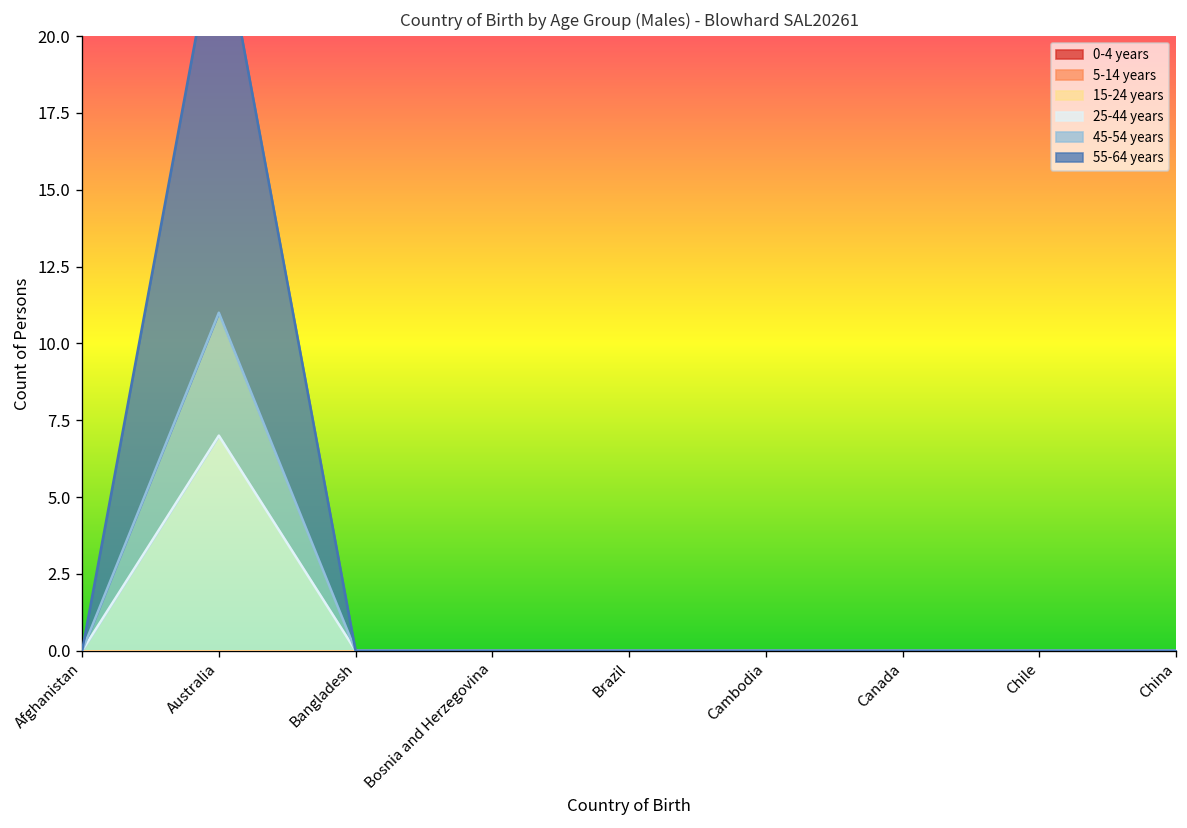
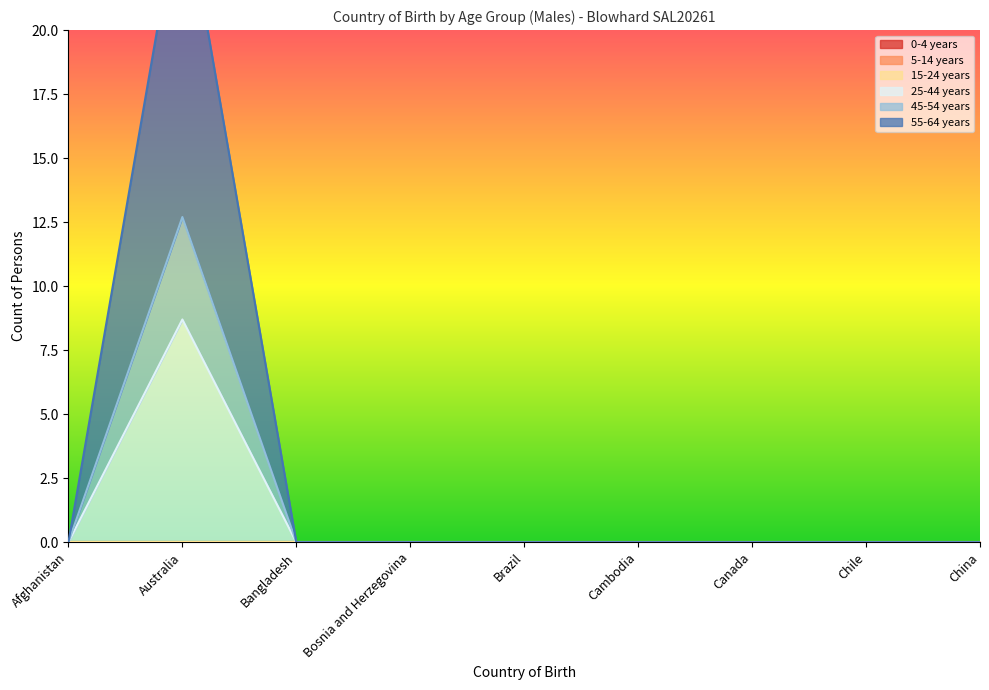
25-44 years, Australia: 7.0 -> 8.7
